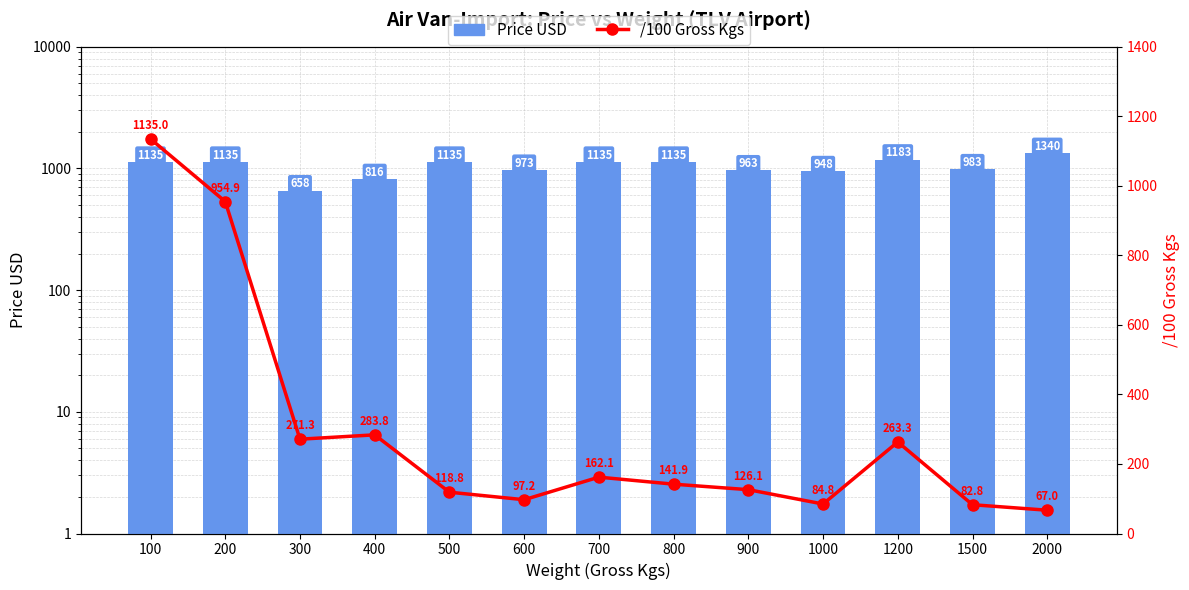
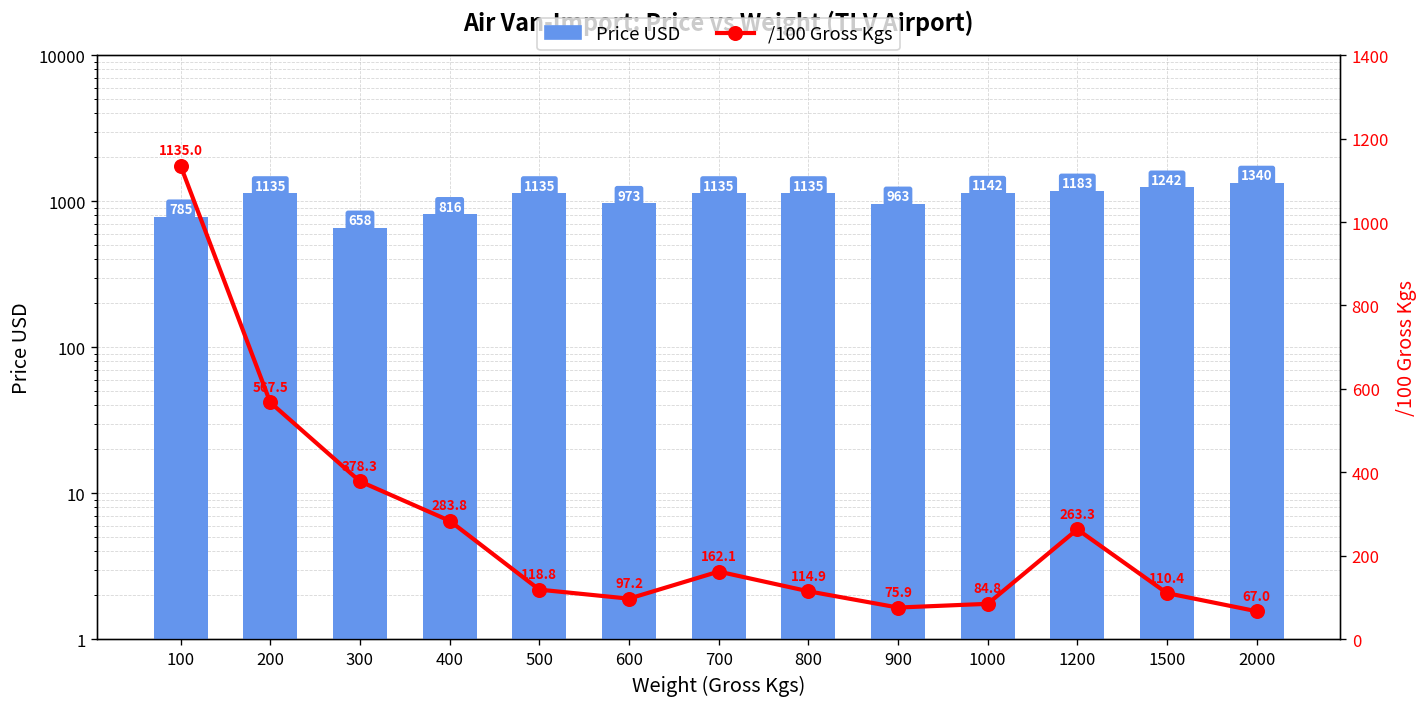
Price USD, 100: 1135 -> 785
Price USD, 1000: 948 -> 1142
Price USD, 1500: 983 -> 1242
/100 Gross Kgs, 200: 954.9 -> 567.5
/100 Gross Kgs, 300: 271.3 -> 378.3
/100 Gross Kgs, 800: 141.9 -> 114.9
/100 Gross Kgs, 900: 126.1 -> 75.9
/100 Gross Kgs, 1500: 82.8 -> 110.4
